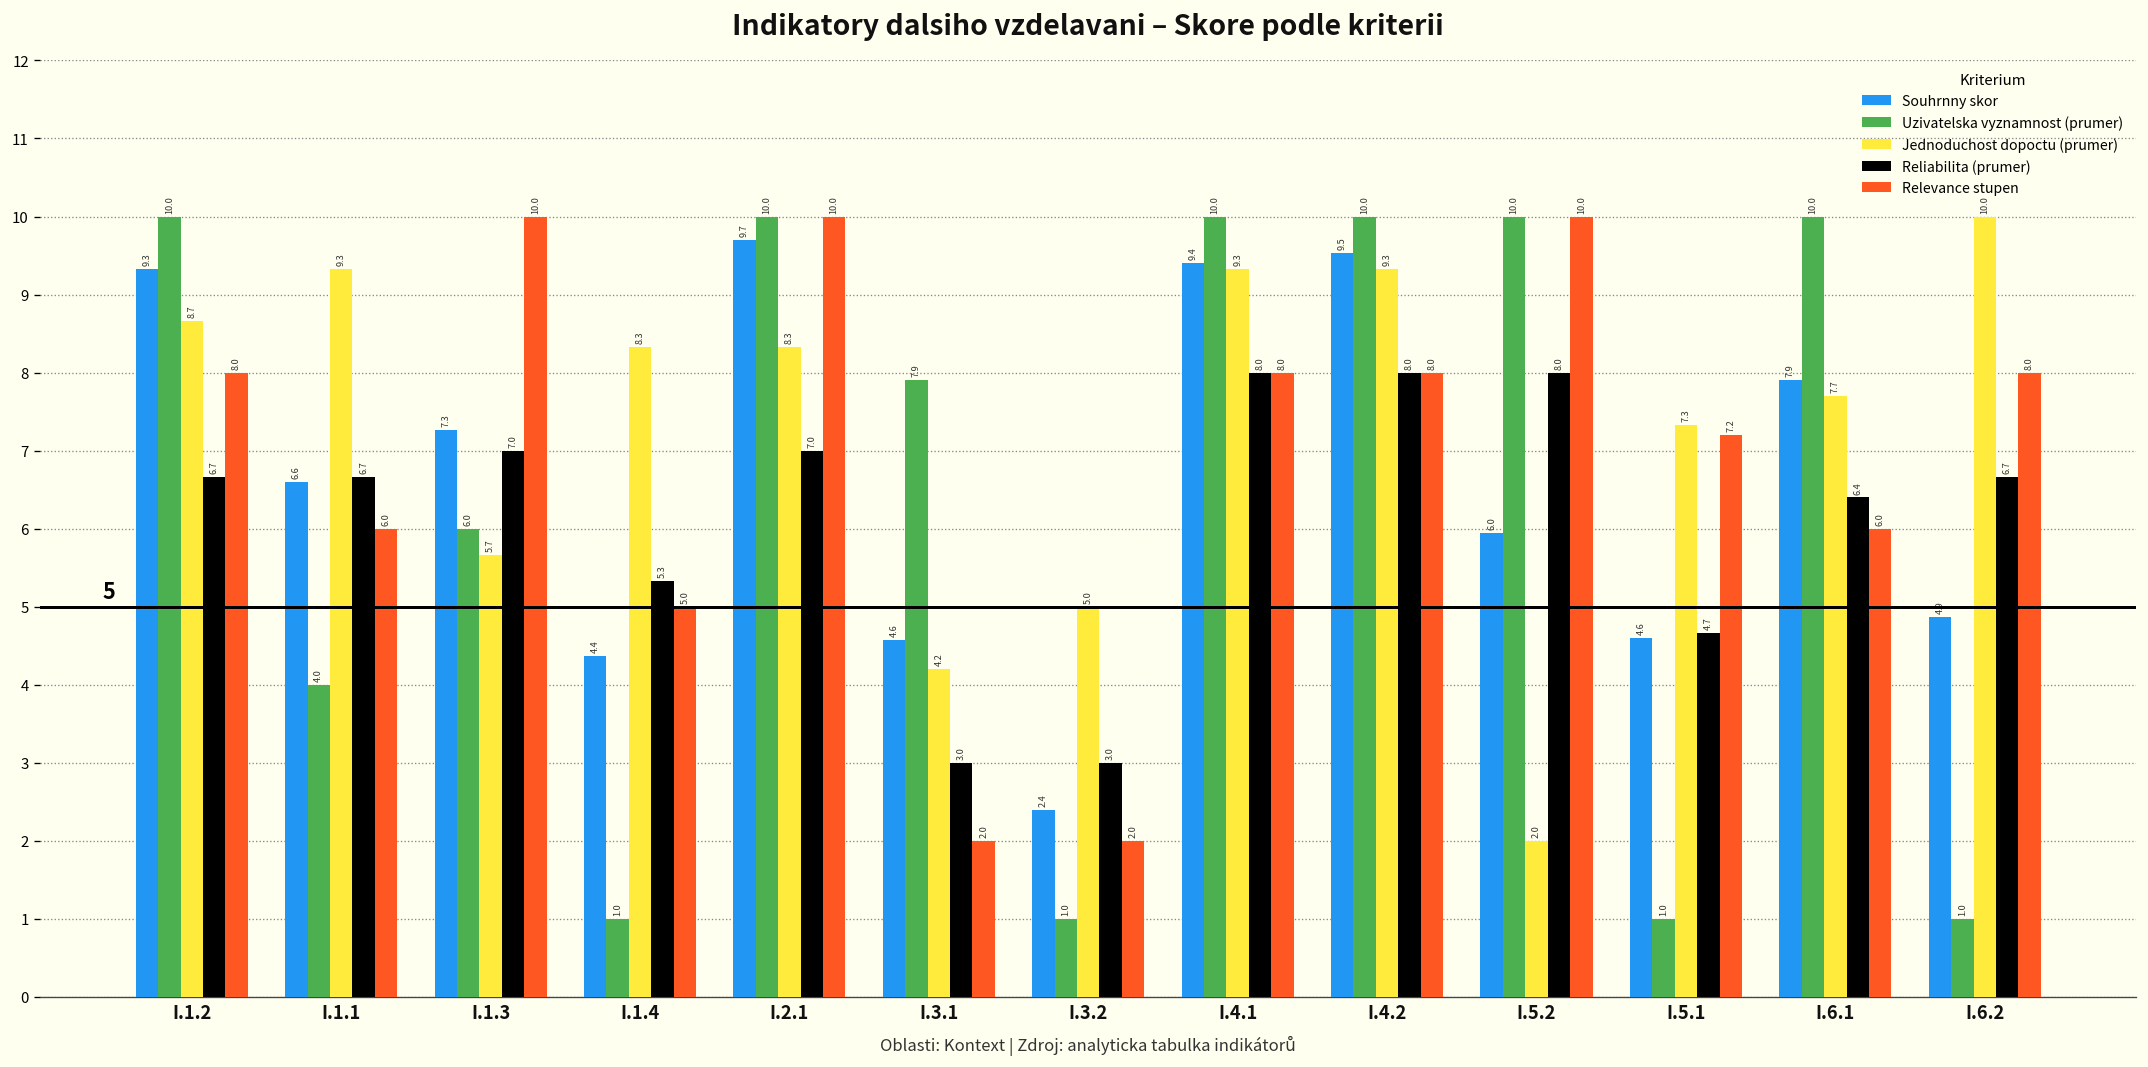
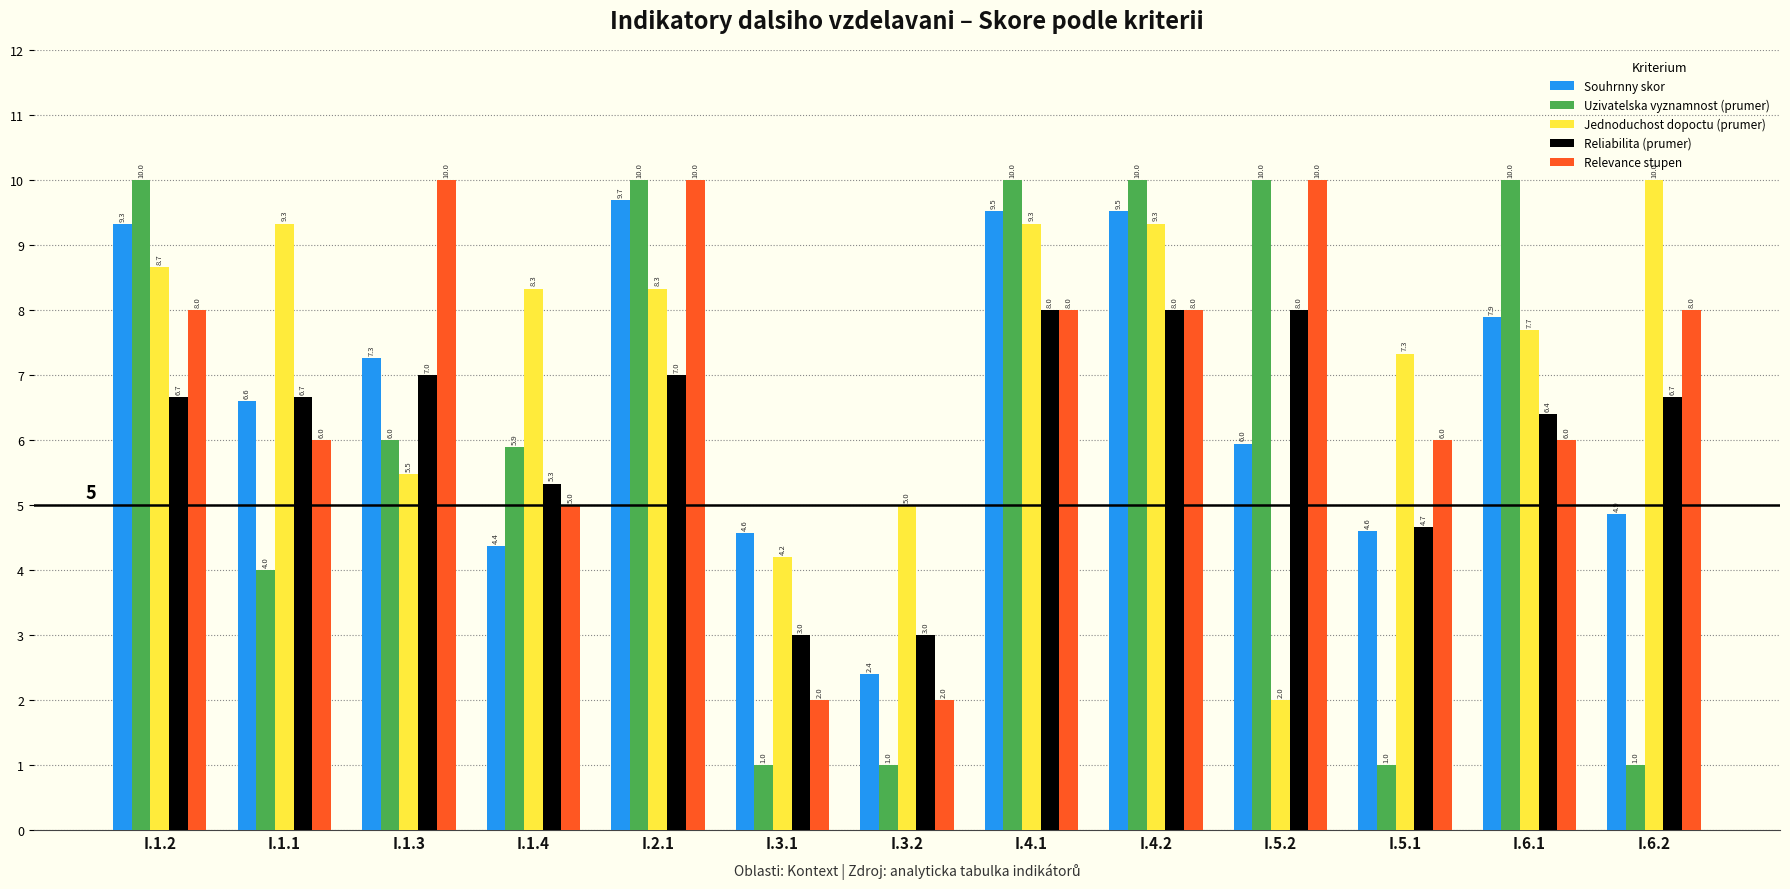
Jednoduchost dopoctu (prumer), I.1.3: 5.7 -> 5.5
Uzivatelska vyznamnost (prumer), I.1.4: 1.0 -> 5.9
Uzivatelska vyznamnost (prumer), I.3.1: 7.9 -> 1.0
Souhrnny skor, I.4.1: 9.4 -> 9.5
Relevance stupen, I.5.1: 7.2 -> 6.0
